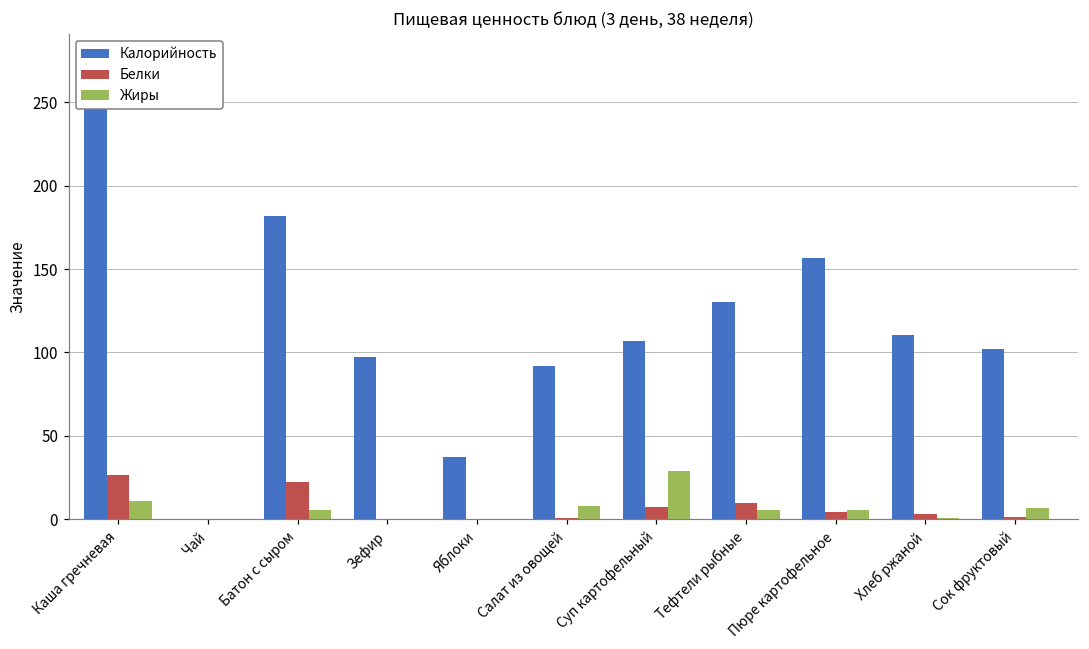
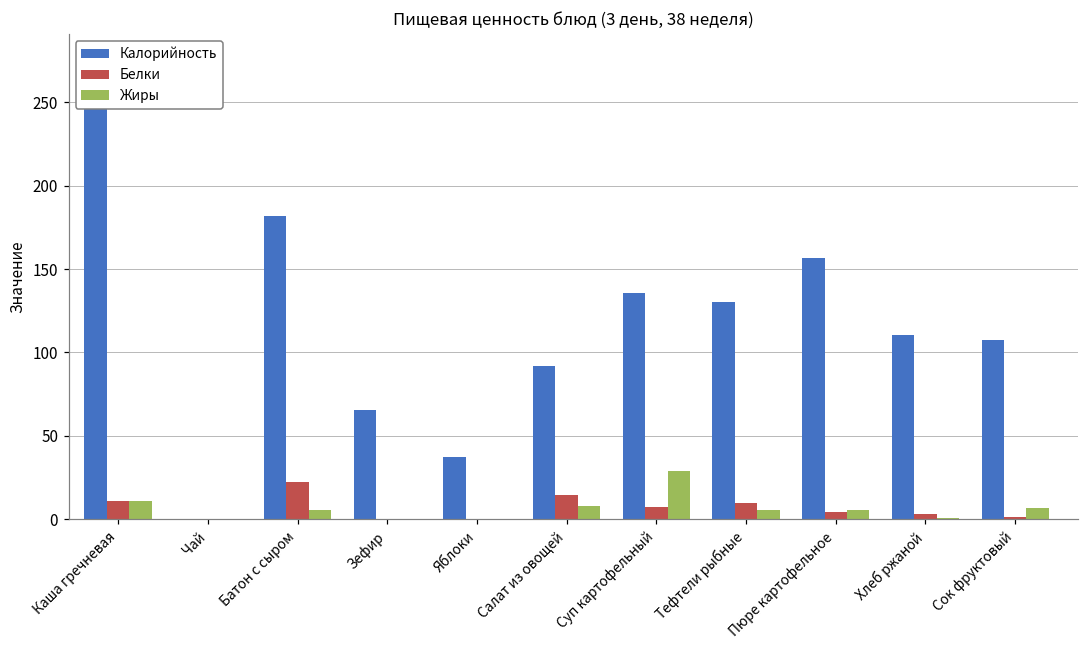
Белки, Каша гречневая: 27 -> 11
Калорийность, Зефир: 97 -> 65
Белки, Салат из овощей: 1 -> 15
Калорийность, Суп картофельный: 107 -> 135
Калорийность, Сок фруктовый: 102 -> 107
